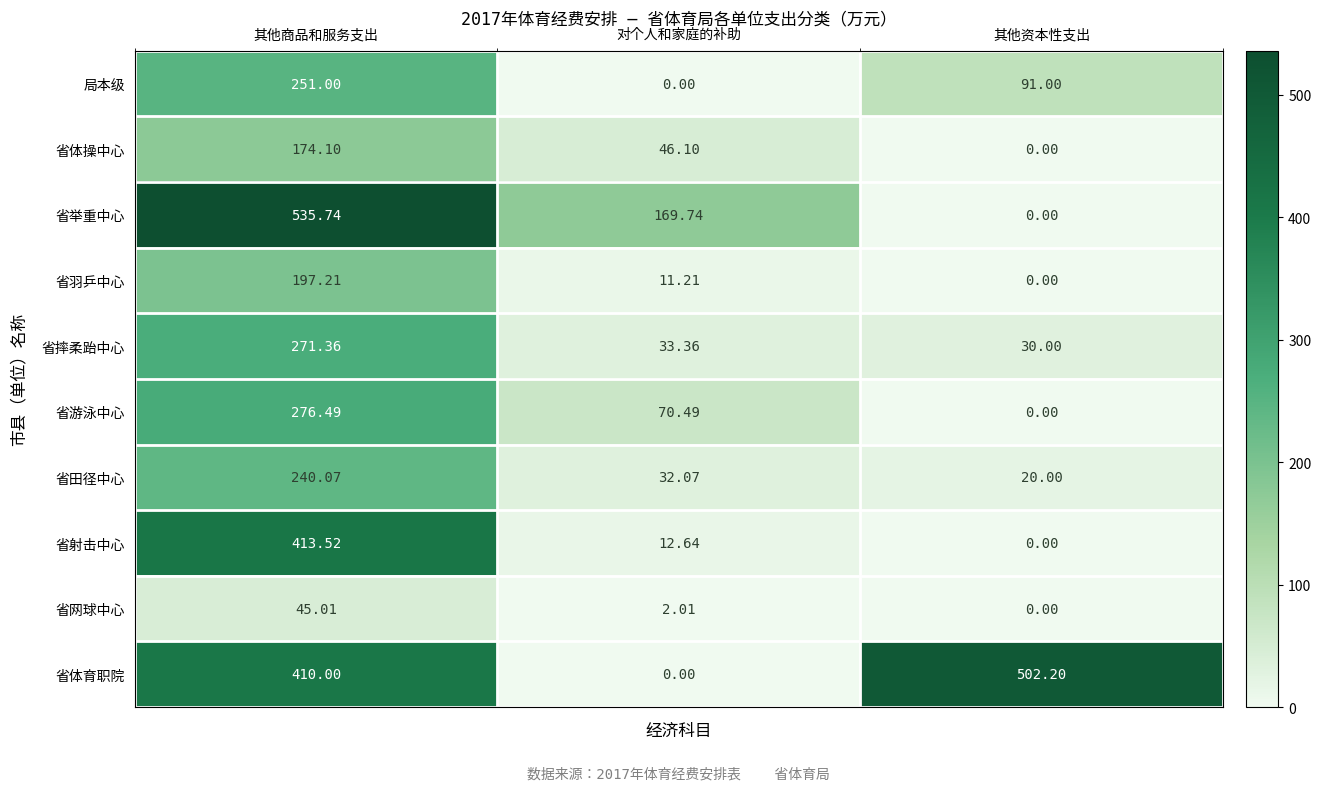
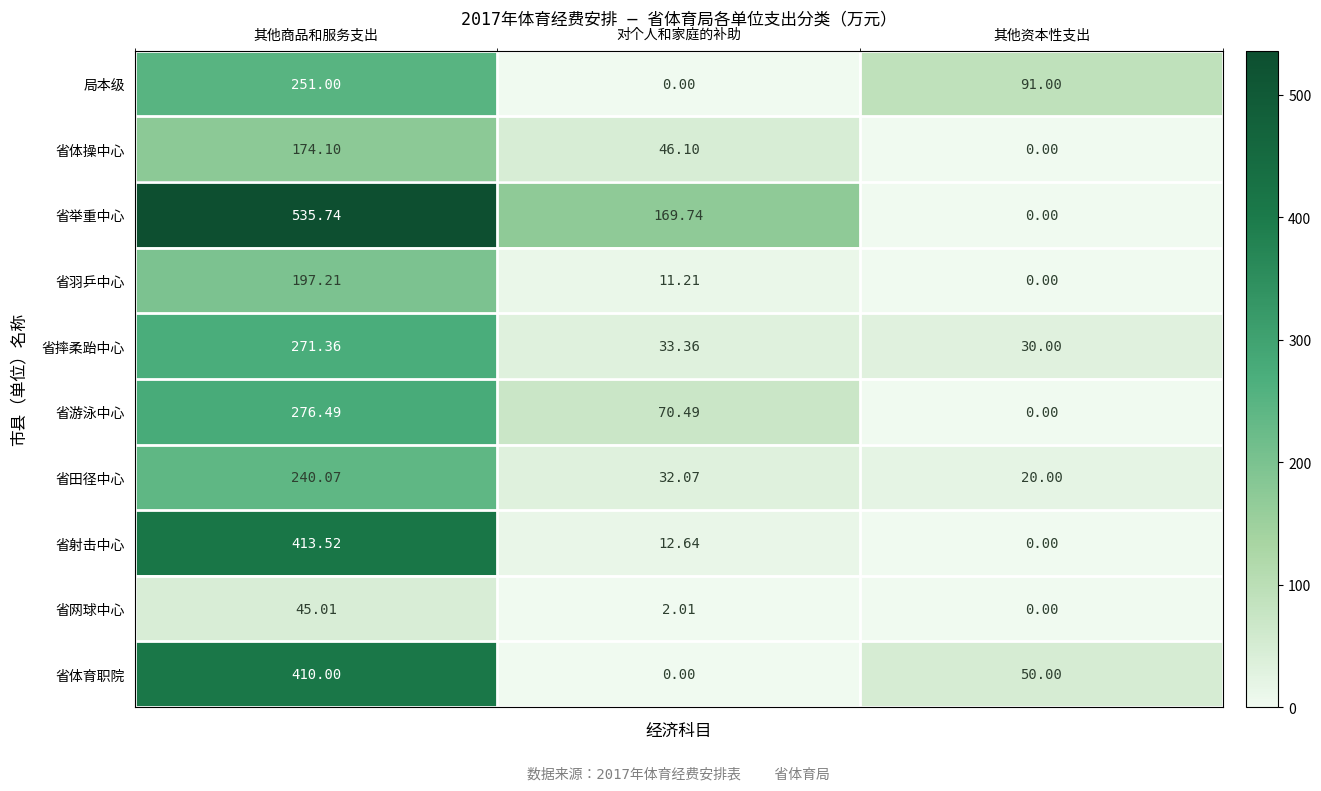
省体育职院, 其他资本性支出: 502.20 -> 50.00
